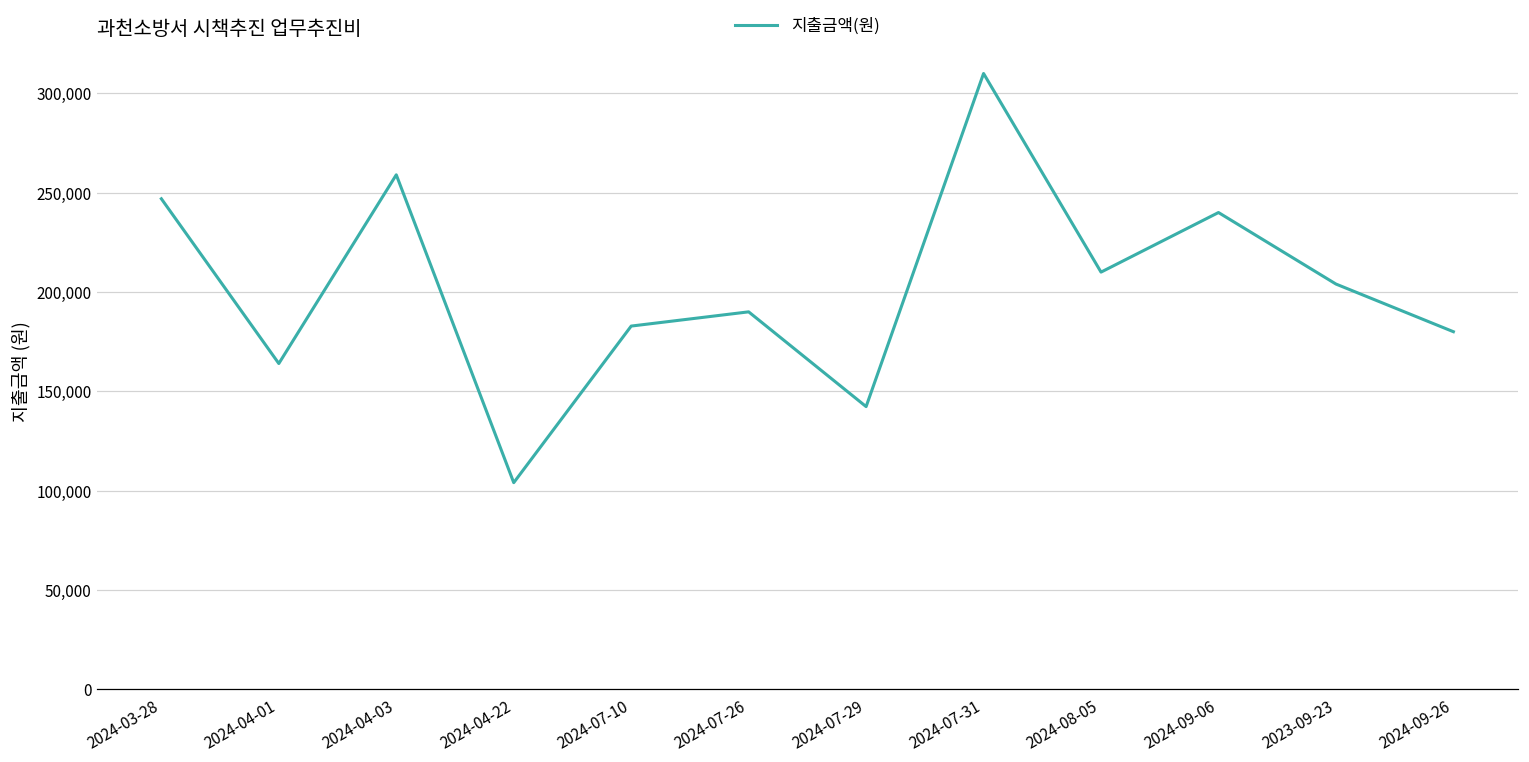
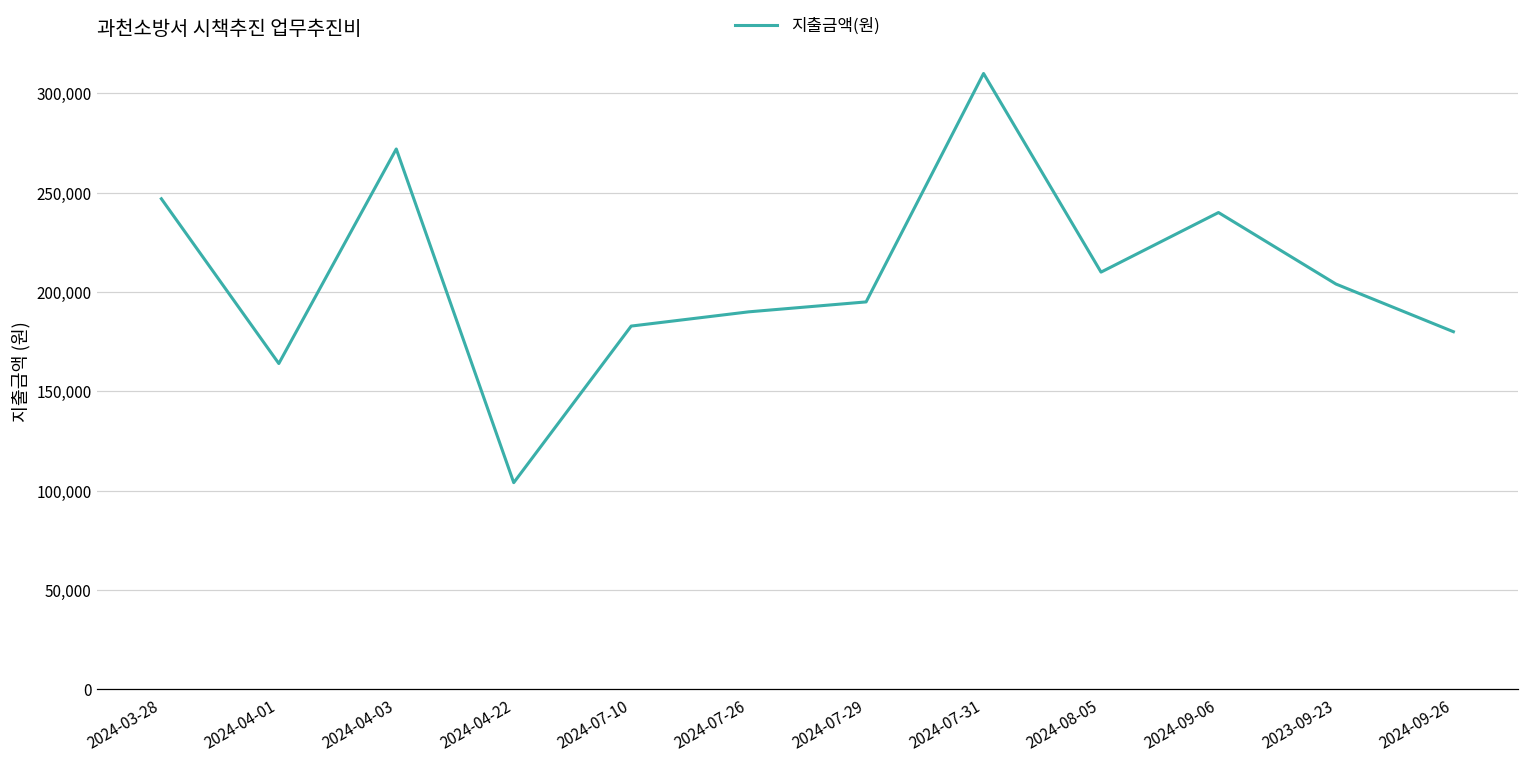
2024-04-03: 259,000 -> 272,000
2024-07-29: 142,000 -> 195,000
